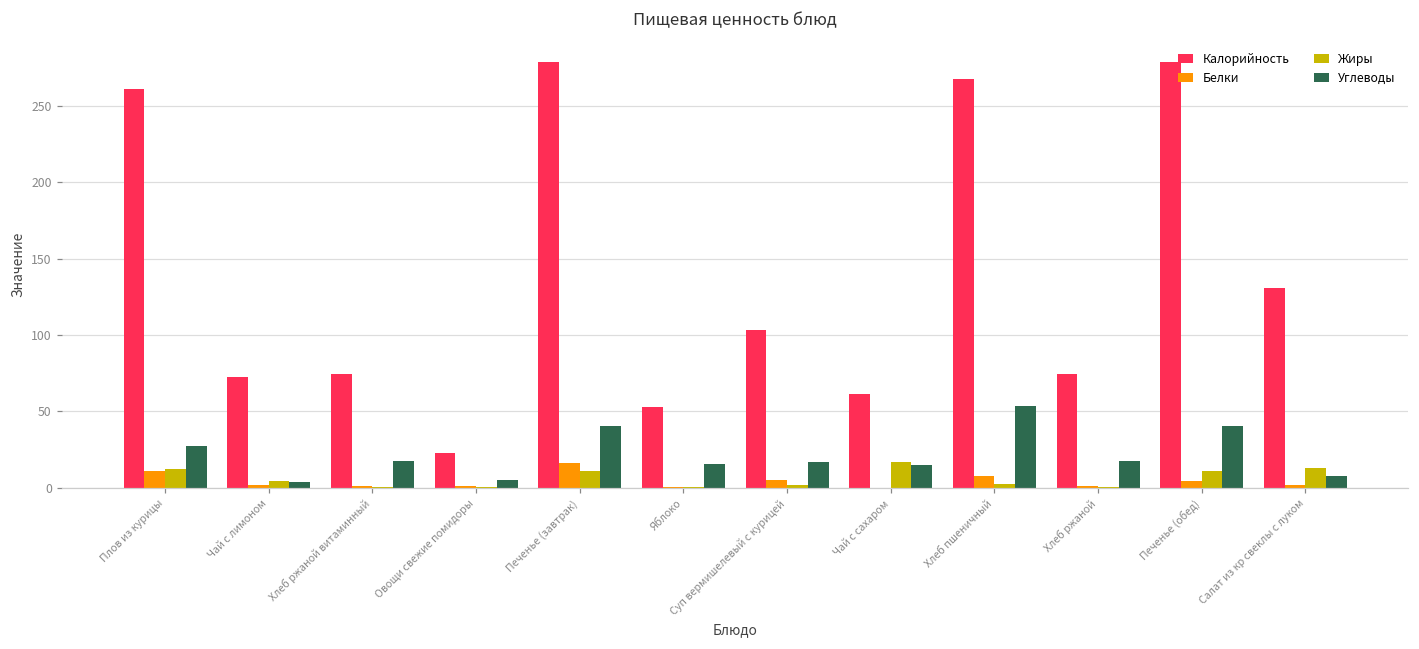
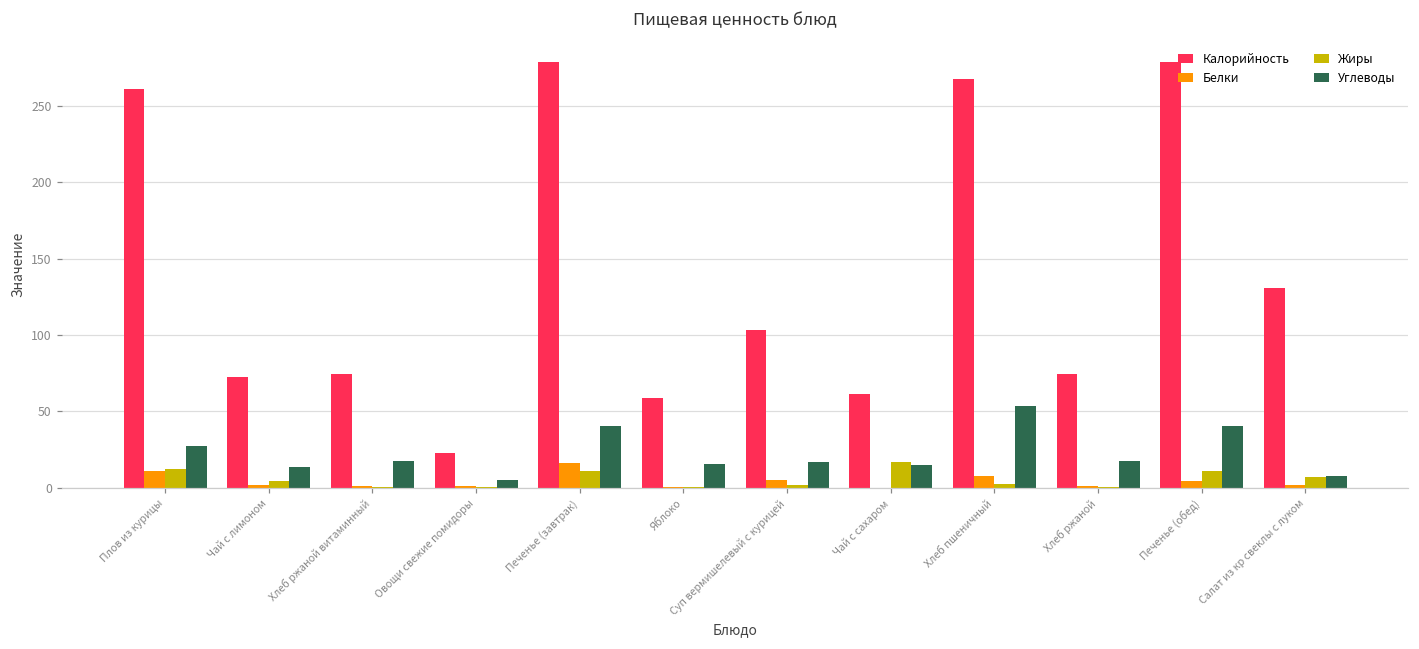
Углеводы, Чай с лимоном: 4 -> 13
Калорийность, Яблоко: 53 -> 59
Жиры, Салат из кр свеклы с луком: 13 -> 7
